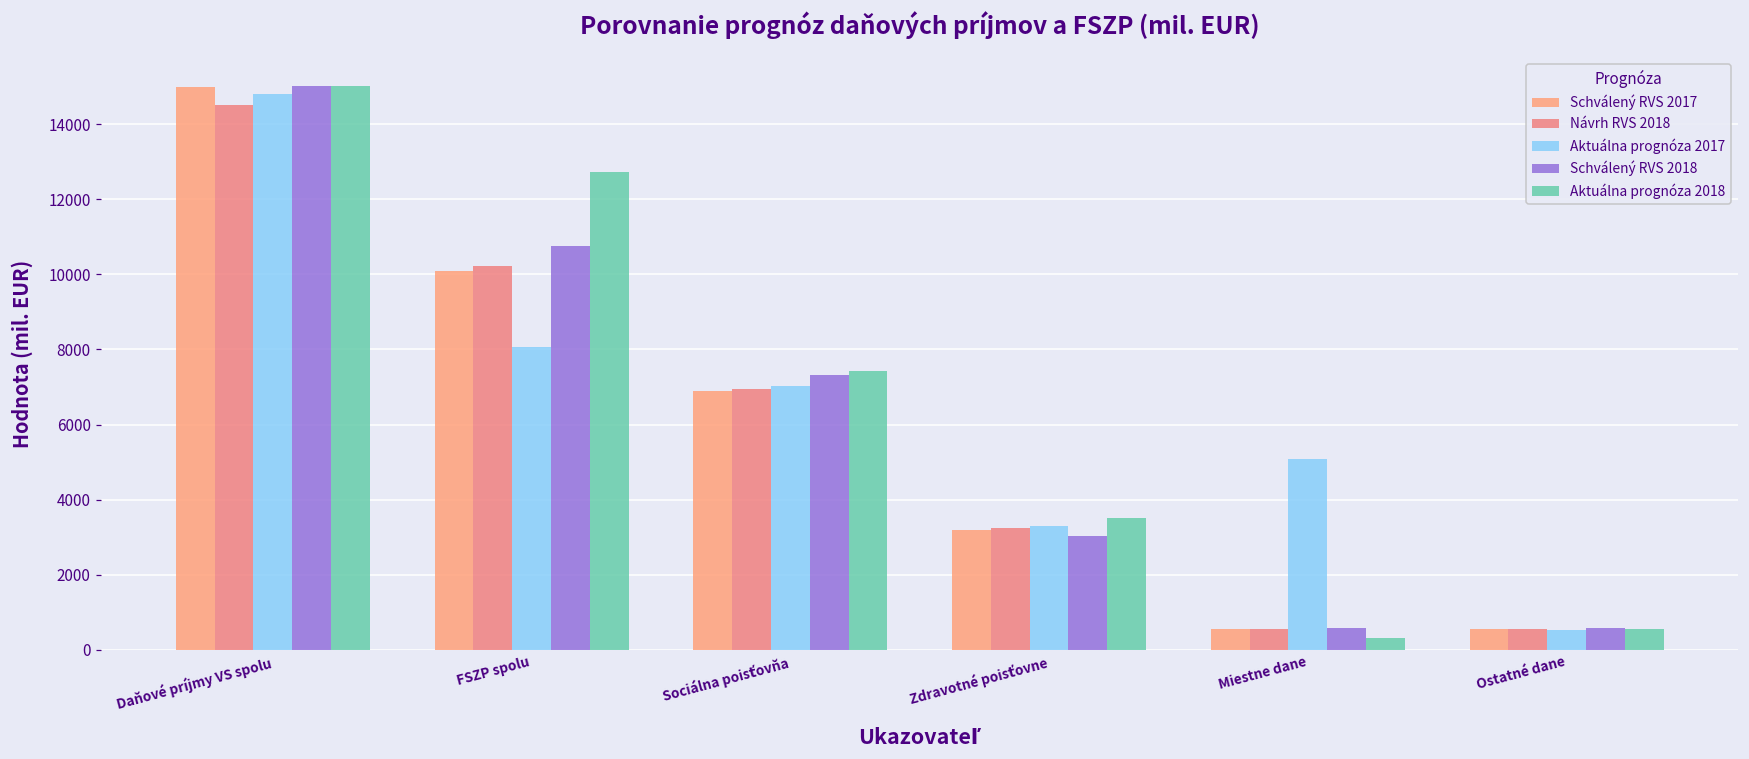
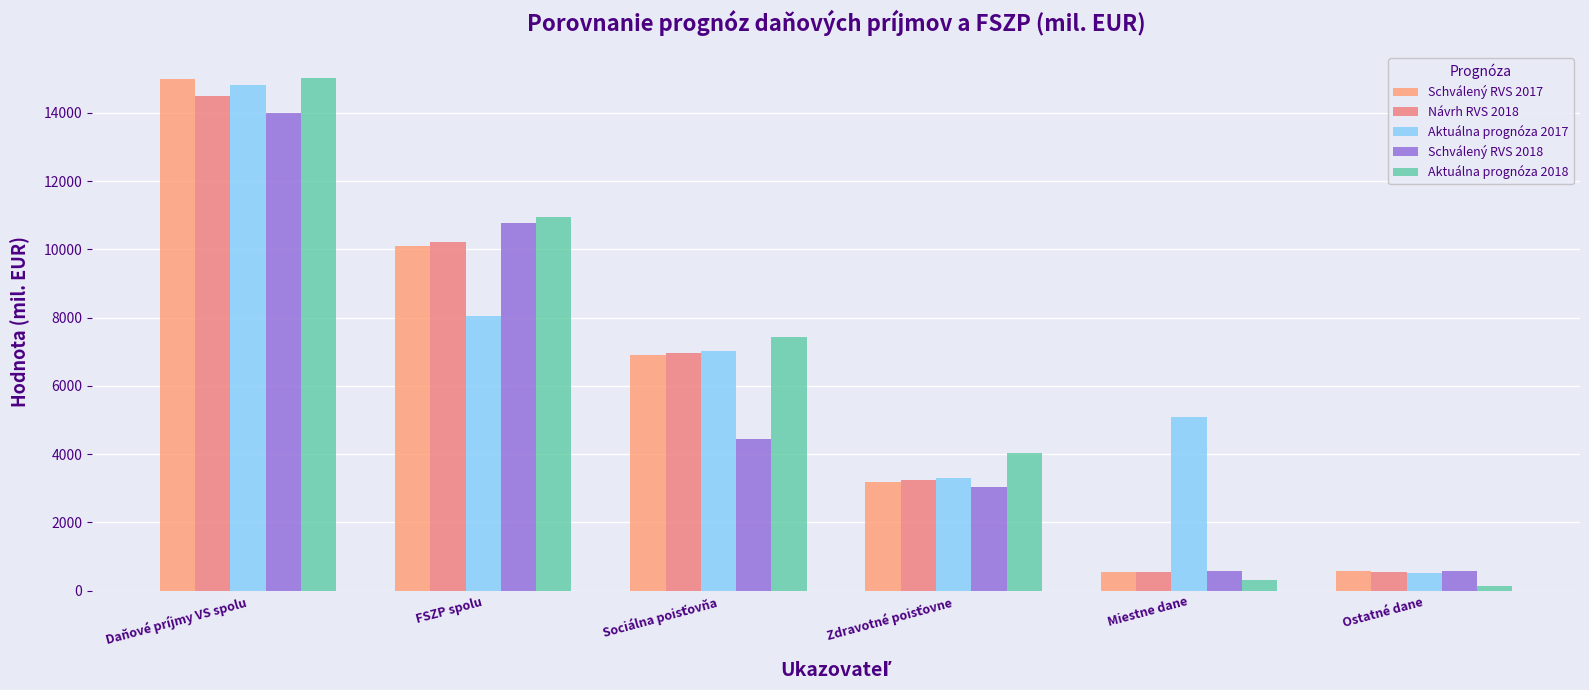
Schválený RVS 2018, Daňové príjmy VS spolu: 15000 -> 14000
Aktuálna prognóza 2018, FSZP spolu: 12700 -> 10900
Schválený RVS 2018, Sociálna poisťovňa: 7300 -> 4400
Aktuálna prognóza 2018, Zdravotné poisťovne: 3500 -> 4000
Aktuálna prognóza 2018, Ostatné dane: 600 -> 100
